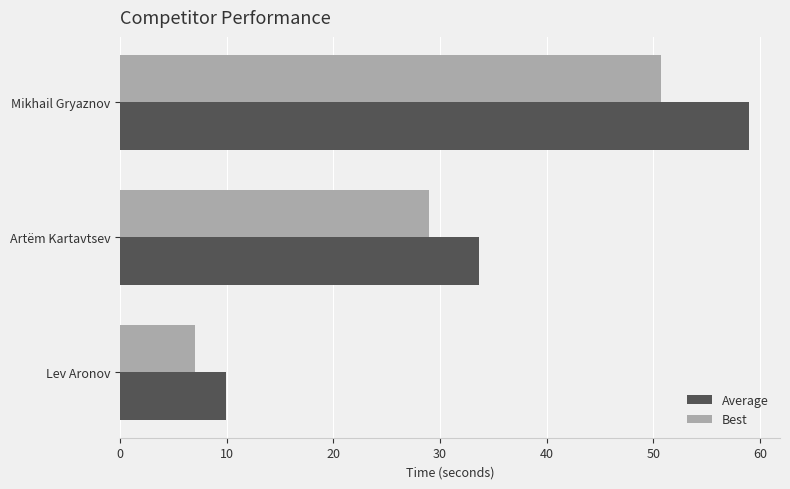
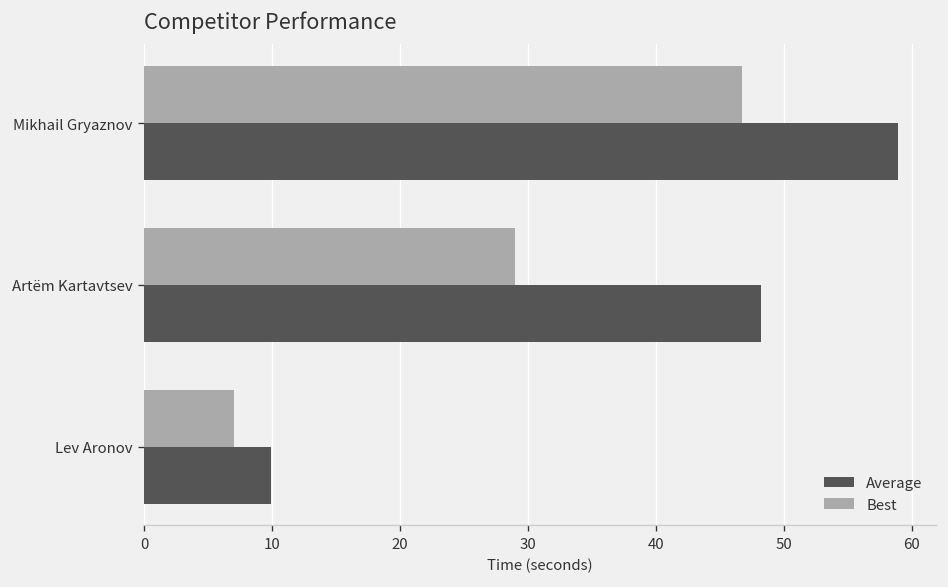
Best, Mikhail Gryaznov: 50.7 -> 46.7
Average, Artëm Kartavtsev: 33.7 -> 48.2
